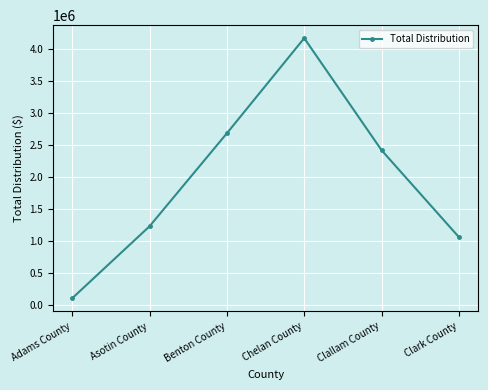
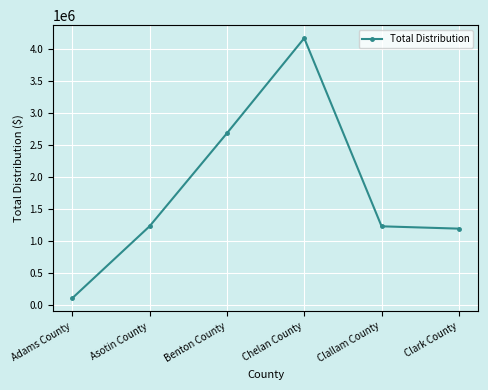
Clallam County: 2400000 -> 1200000
Clark County: 1100000 -> 1200000
